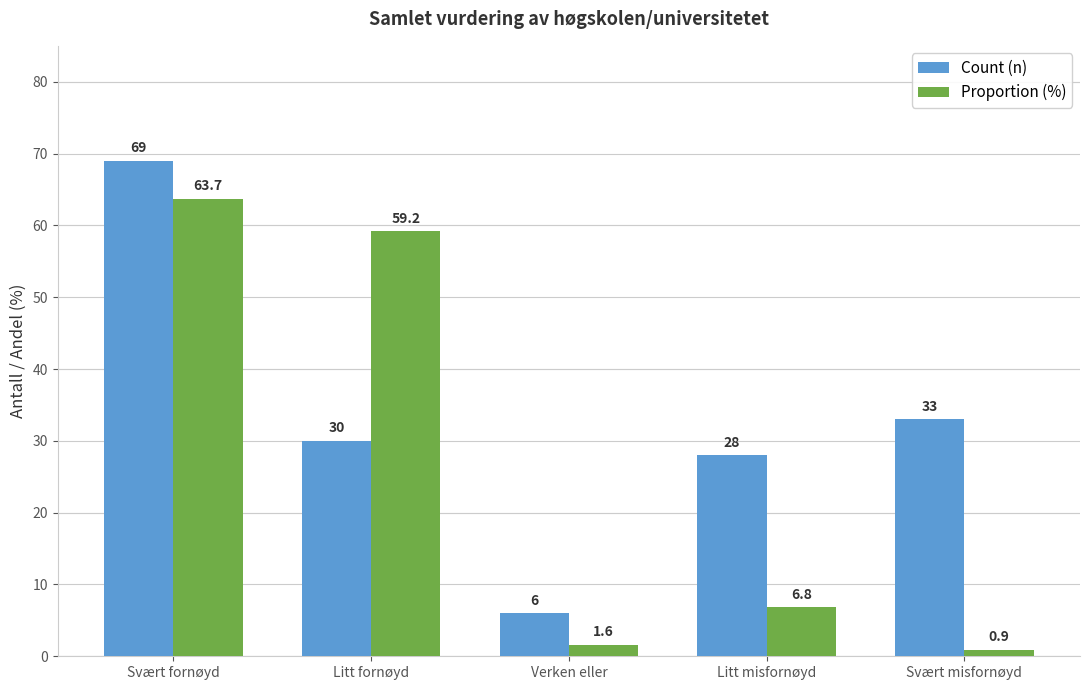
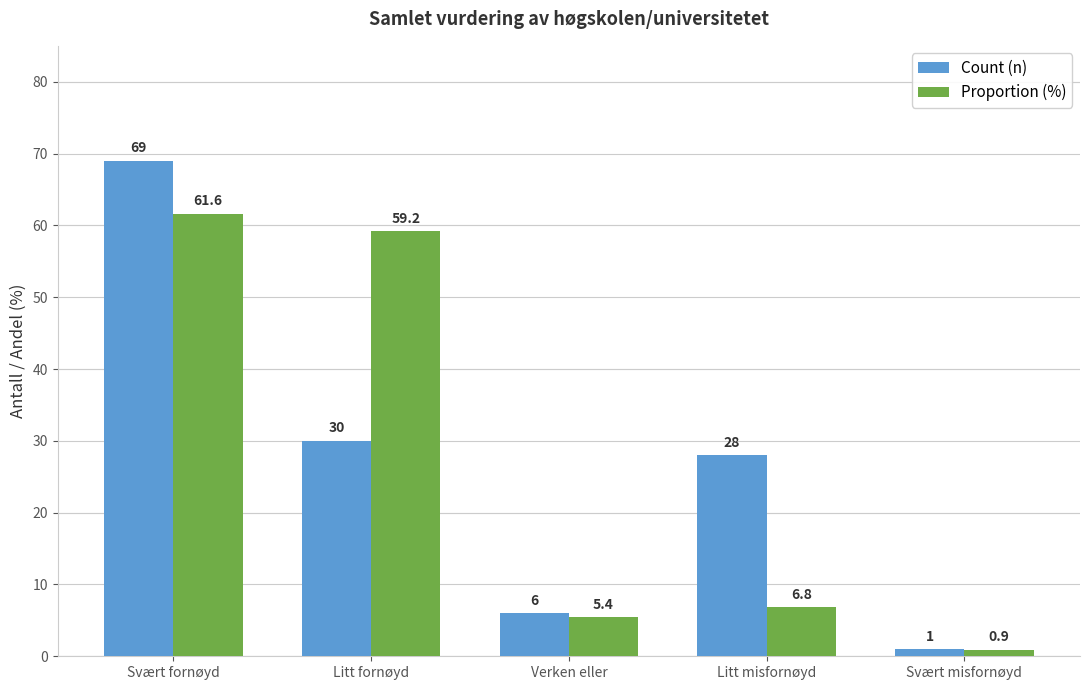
Proportion (%), Svært fornøyd: 63.7 -> 61.6
Proportion (%), Verken eller: 1.6 -> 5.4
Count (n), Svært misfornøyd: 33 -> 1
